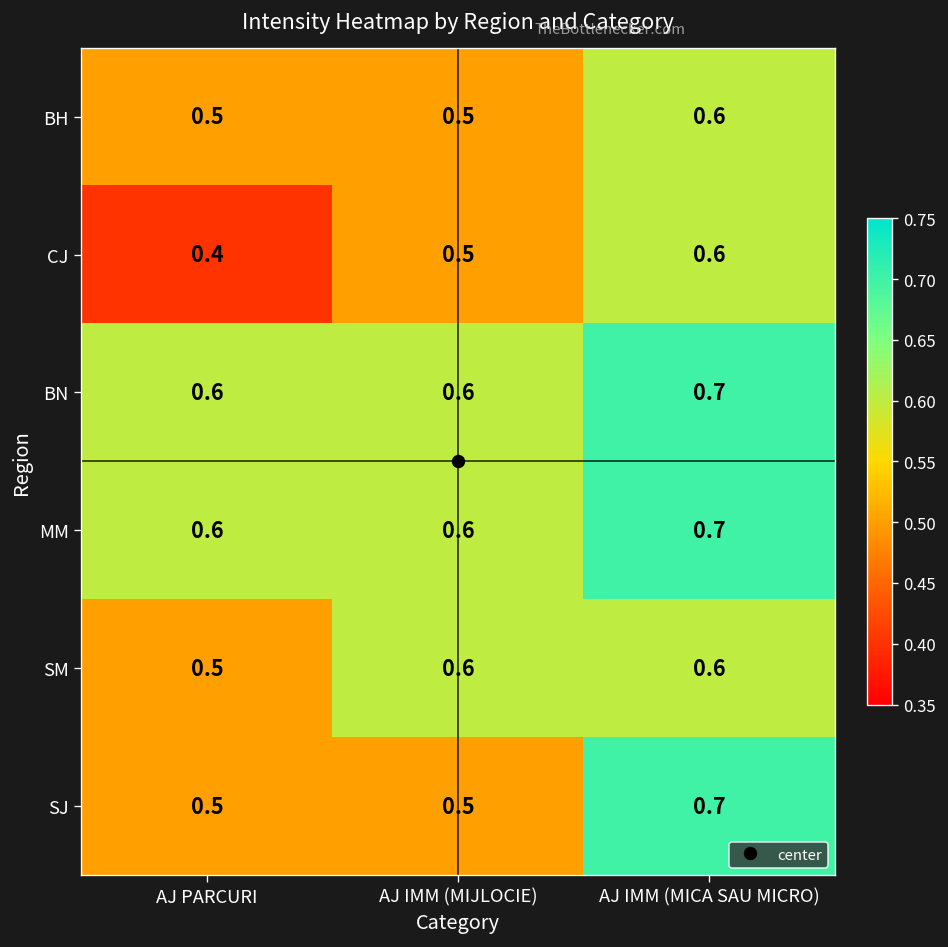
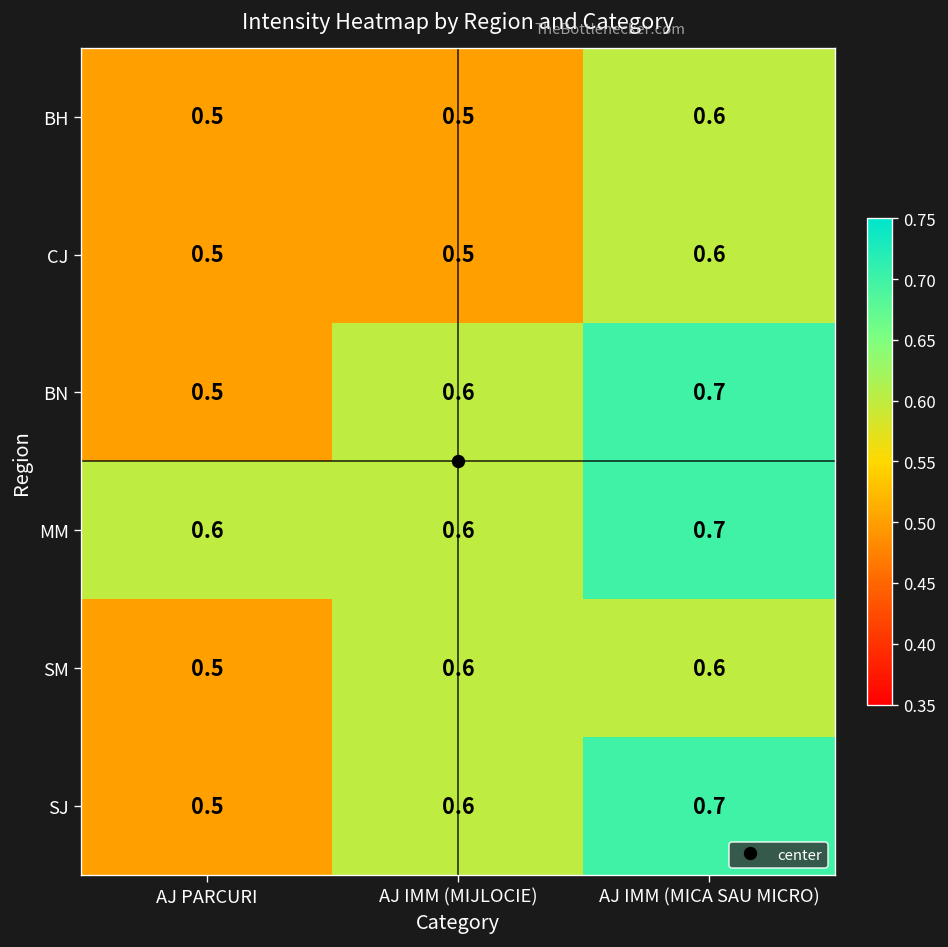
CJ, AJ PARCURI: 0.4 -> 0.5
BN, AJ PARCURI: 0.6 -> 0.5
SJ, AJ IMM (MIJLOCIE): 0.5 -> 0.6
